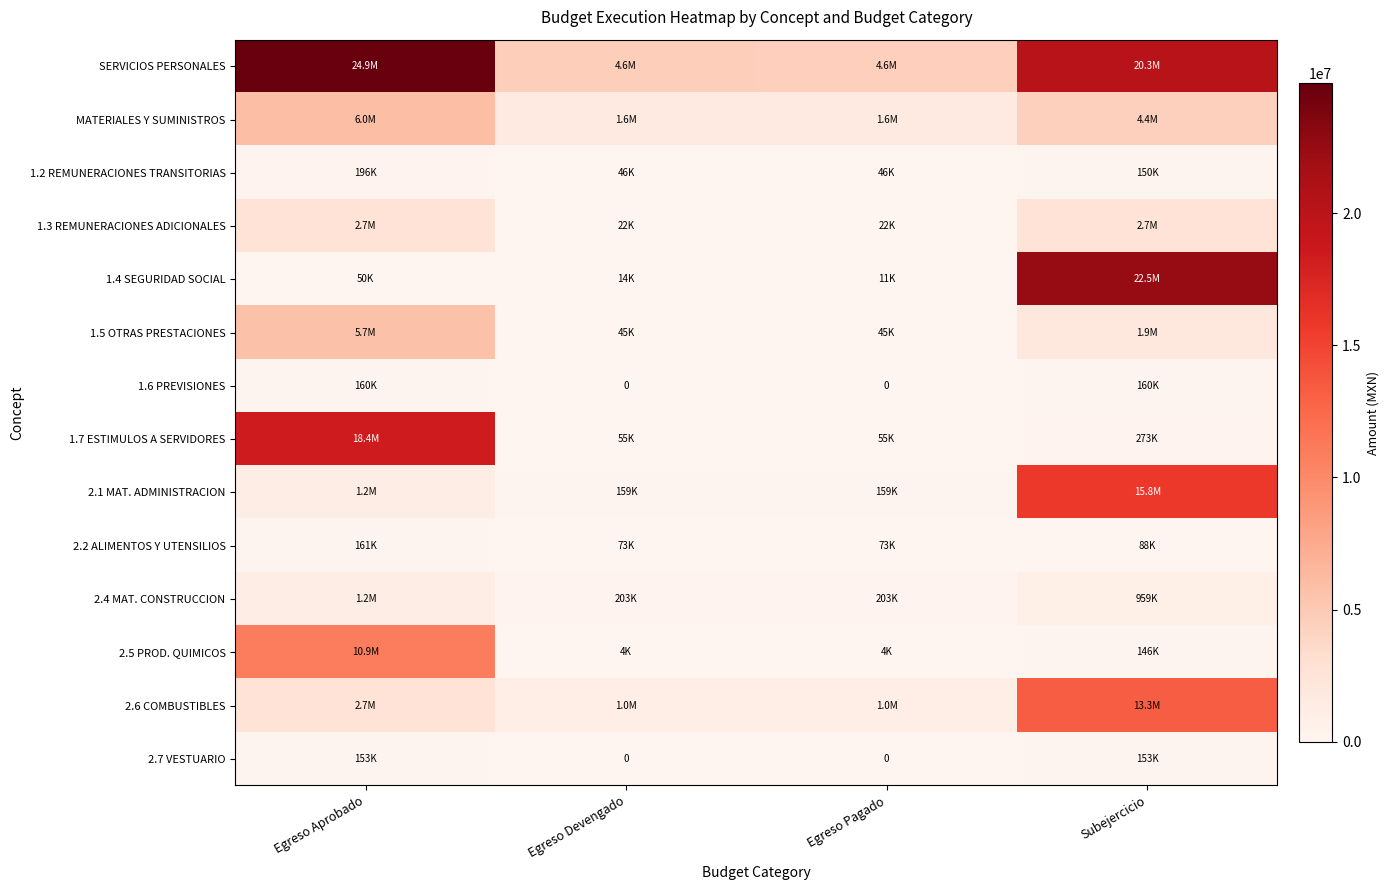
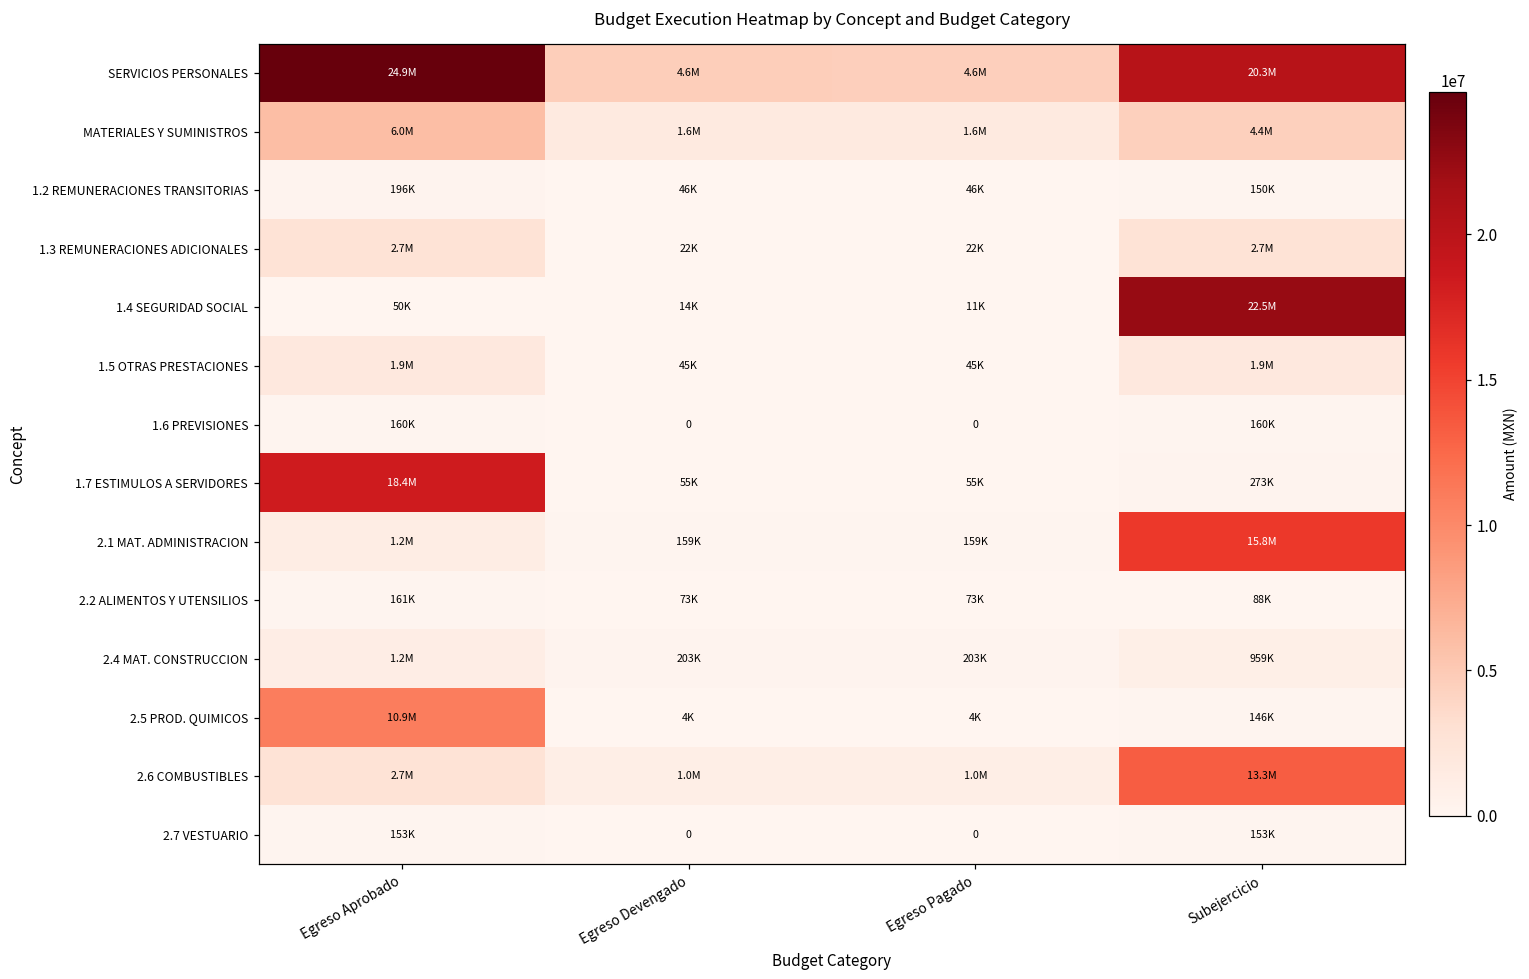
1.5 OTRAS PRESTACIONES, Egreso Aprobado: 5.7M -> 1.9M
